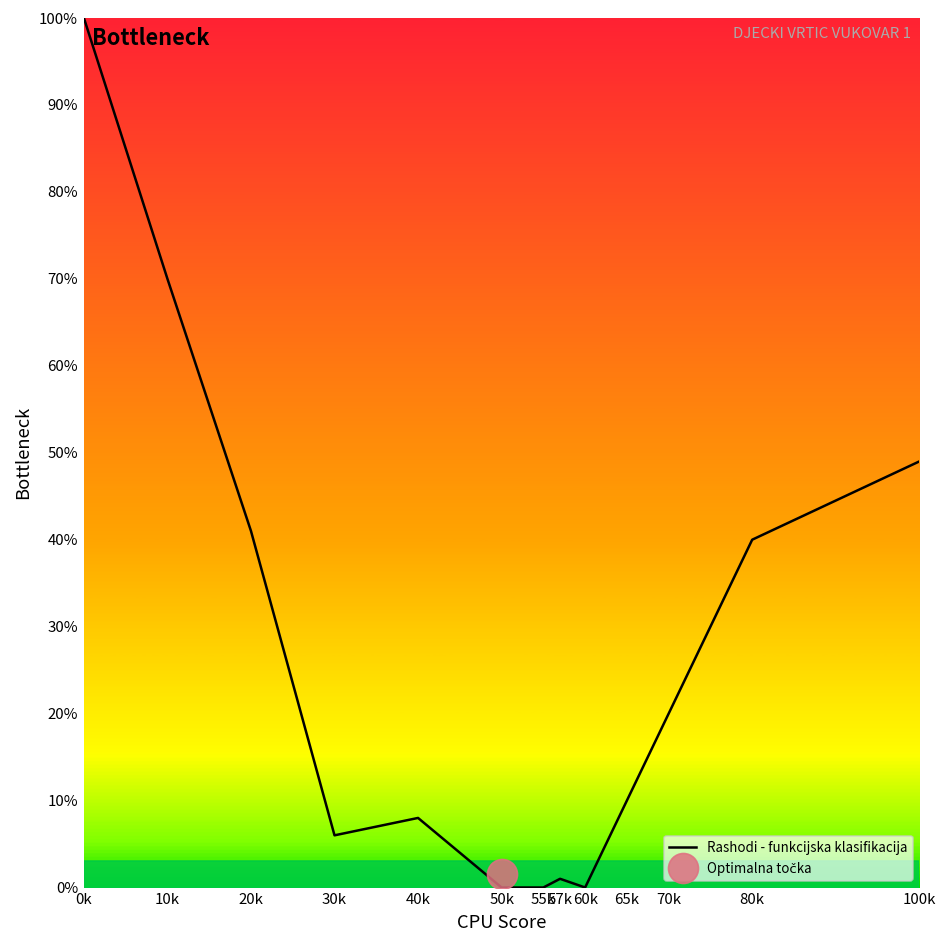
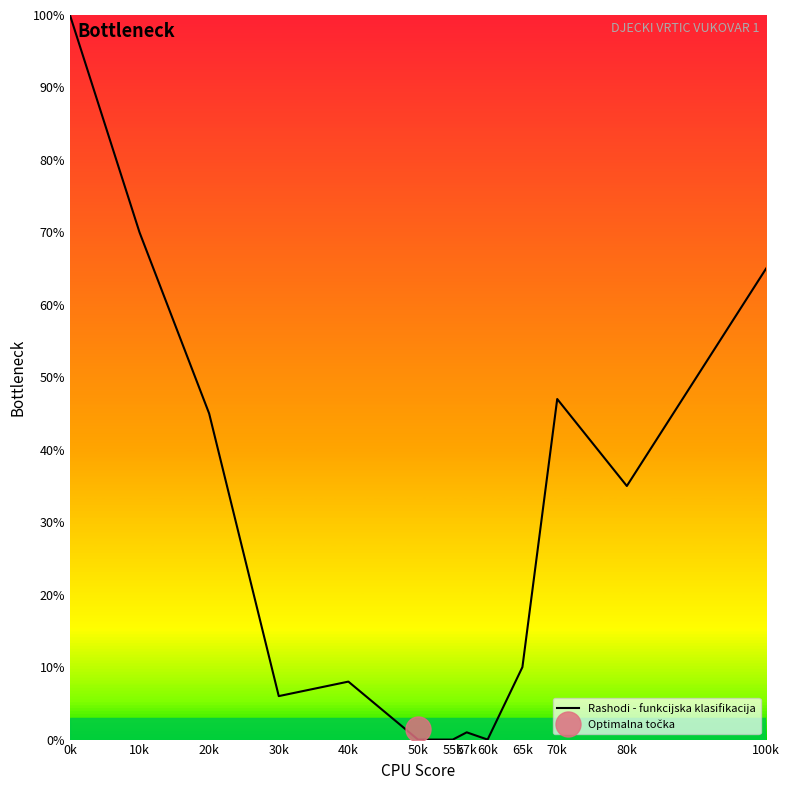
Rashodi - funkcijska klasifikacija, 20k: 41% -> 45%
Rashodi - funkcijska klasifikacija, 70k: 20% -> 47%
Rashodi - funkcijska klasifikacija, 80k: 40% -> 35%
Rashodi - funkcijska klasifikacija, 100k: 49% -> 65%
